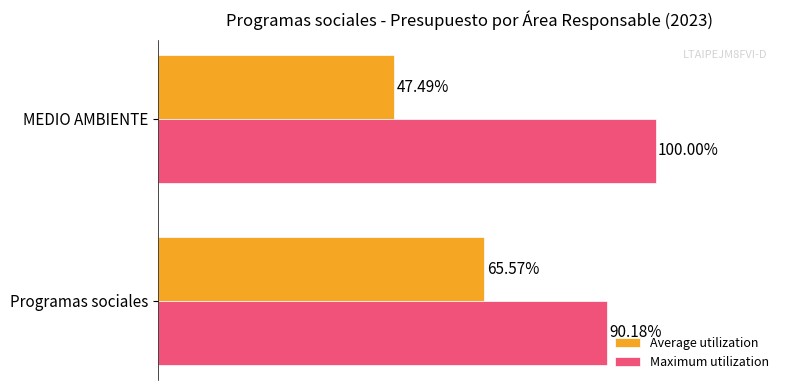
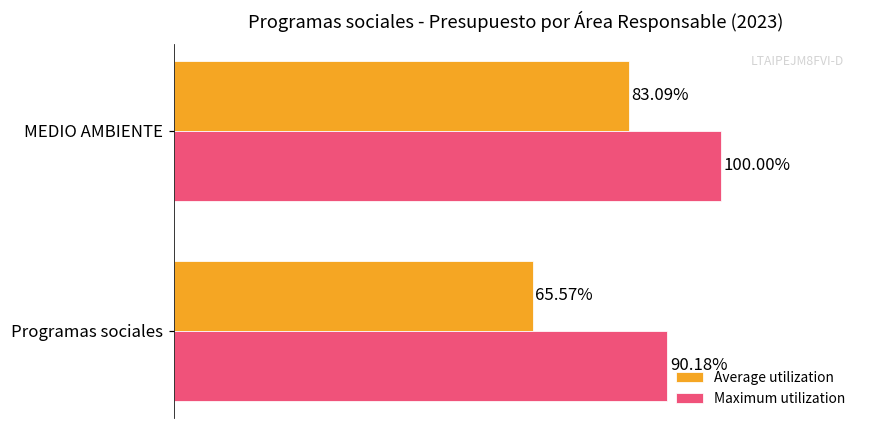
Average utilization, MEDIO AMBIENTE: 47.49% -> 83.09%
